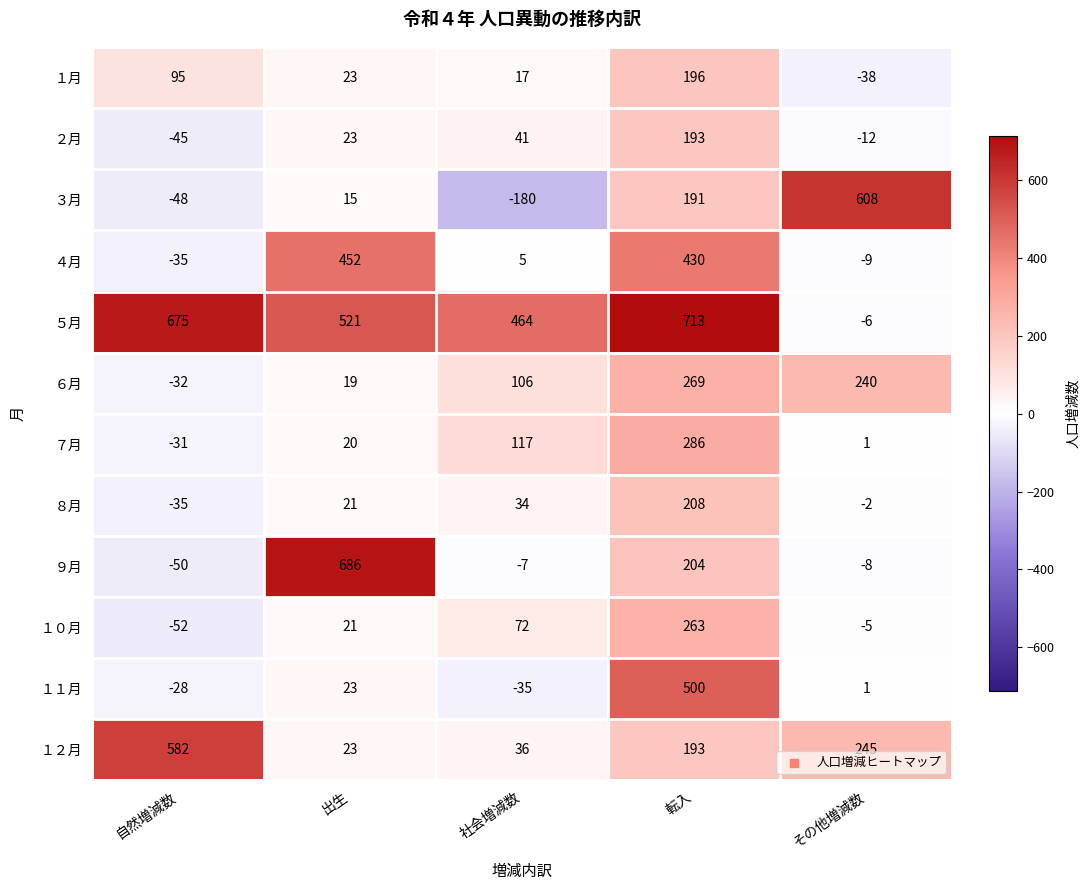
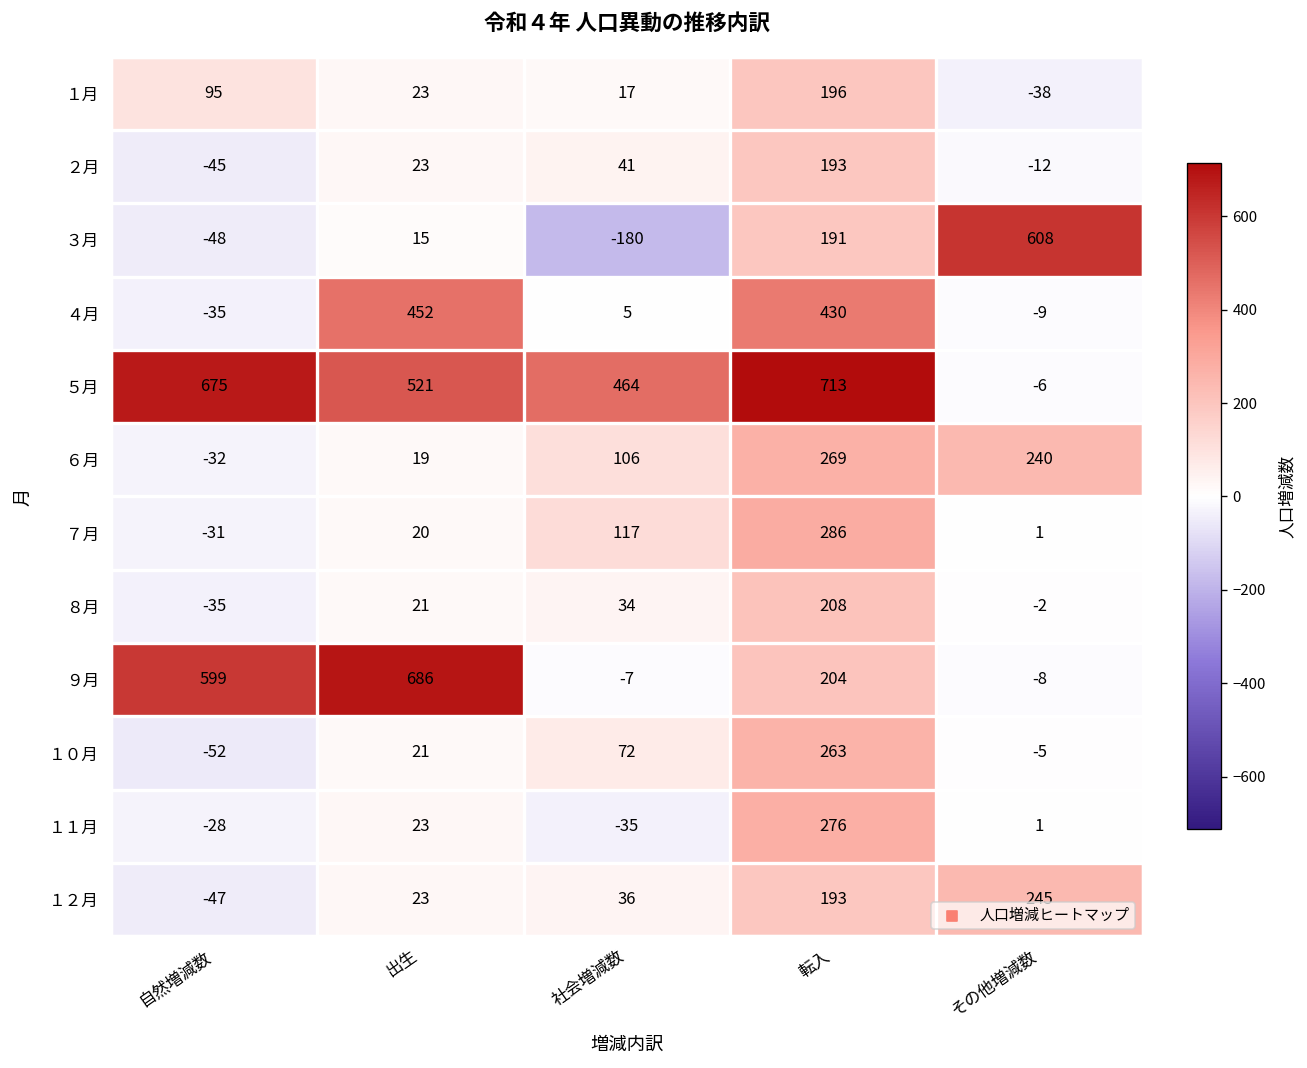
９月, 自然増減数: -50 -> 599
１１月, 転入: 500 -> 276
１２月, 自然増減数: 582 -> -47
